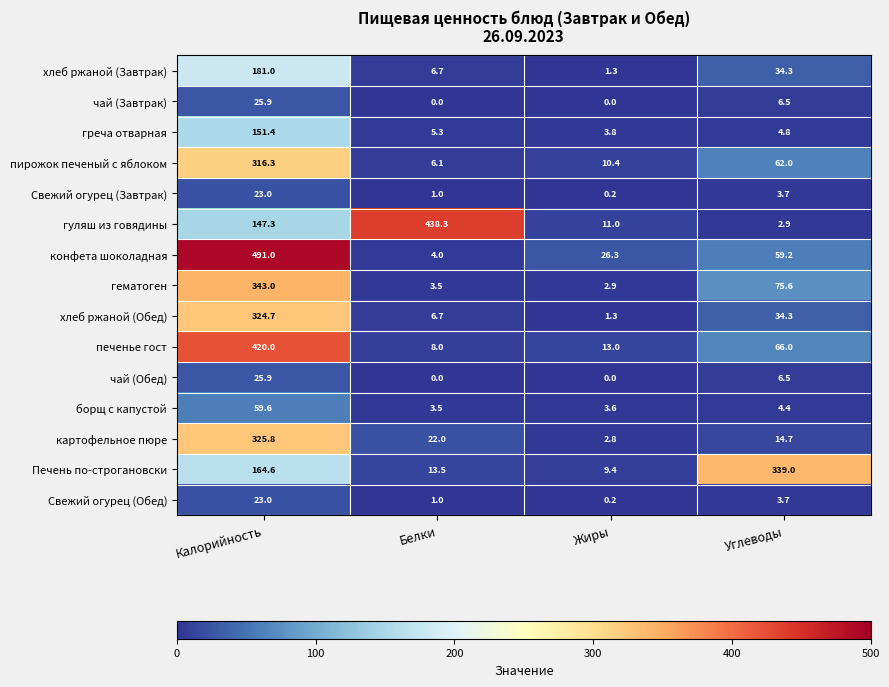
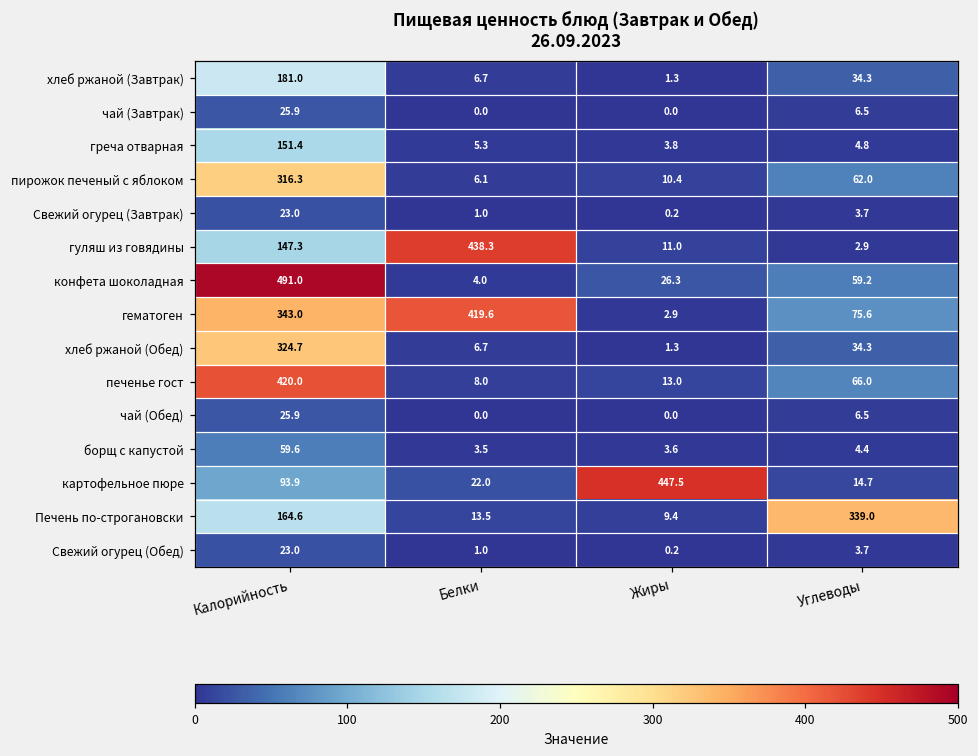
гематоген, Белки: 3.5 -> 419.6
картофельное пюре, Калорийность: 325.8 -> 93.9
картофельное пюре, Жиры: 2.8 -> 447.5
